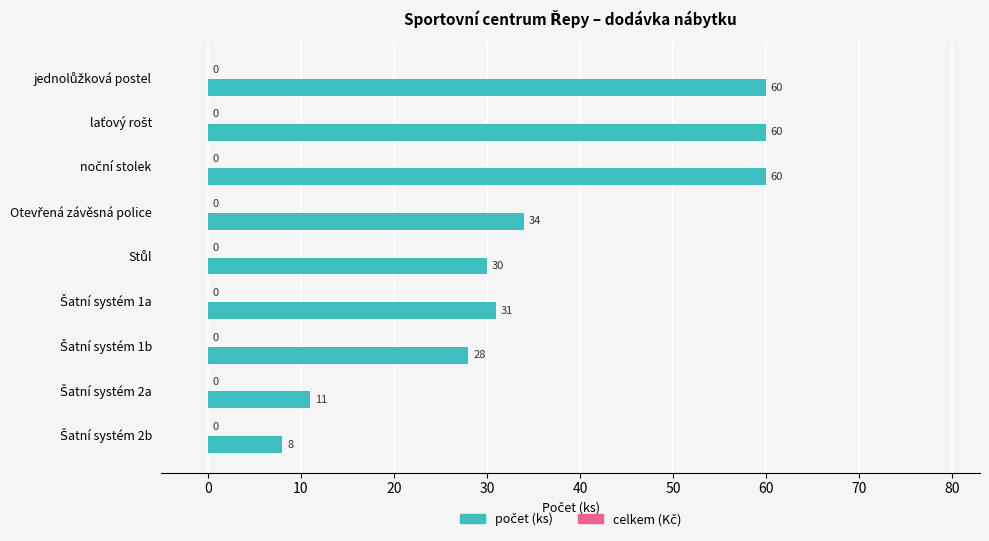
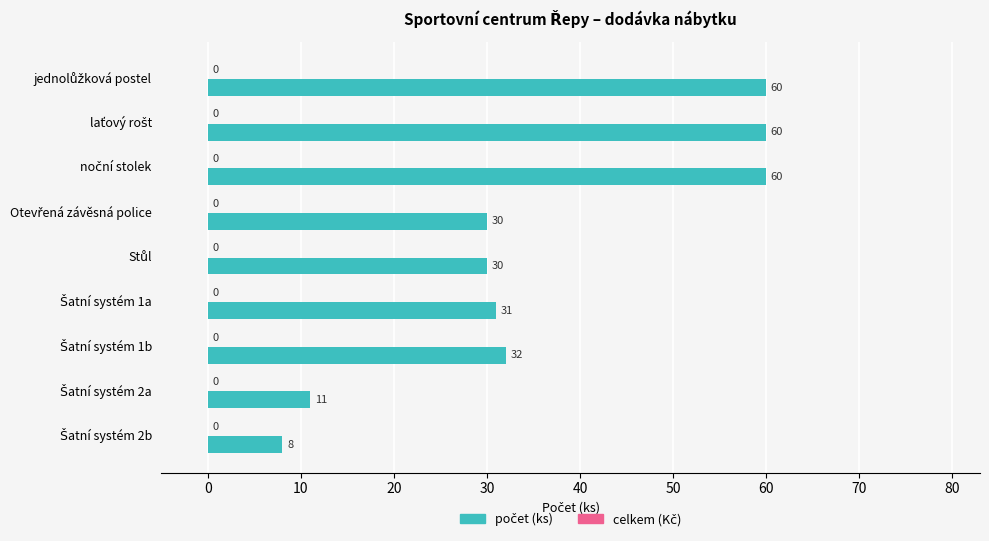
počet (ks), Otevřená závěsná police: 34 -> 30
počet (ks), Šatní systém 1b: 28 -> 32
